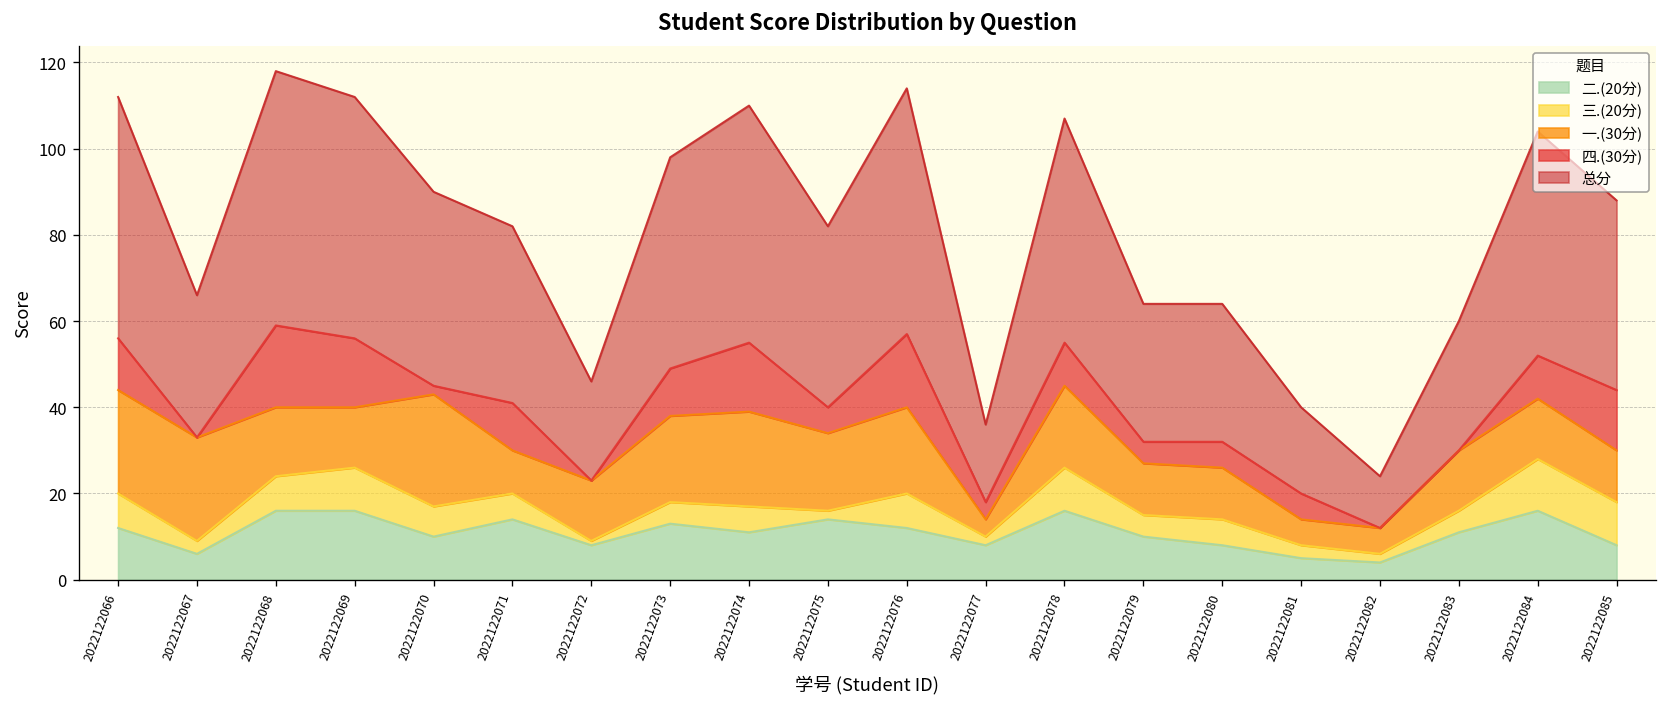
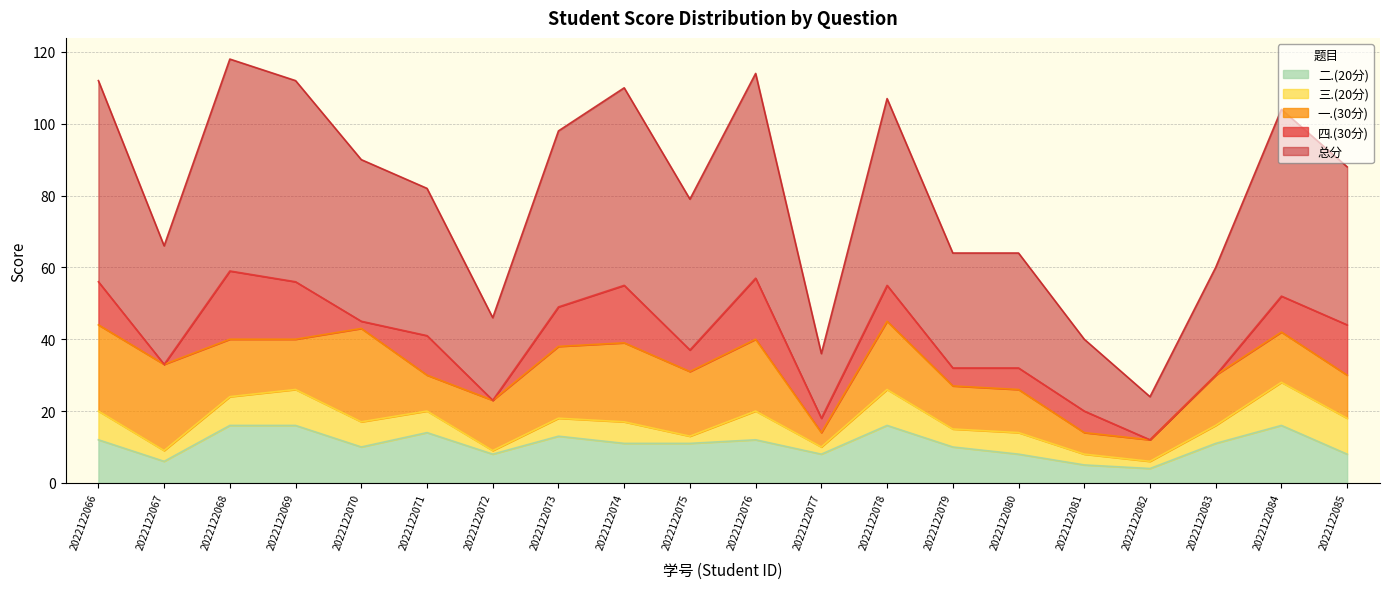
二.(20分), 2022122075: 14 -> 11
